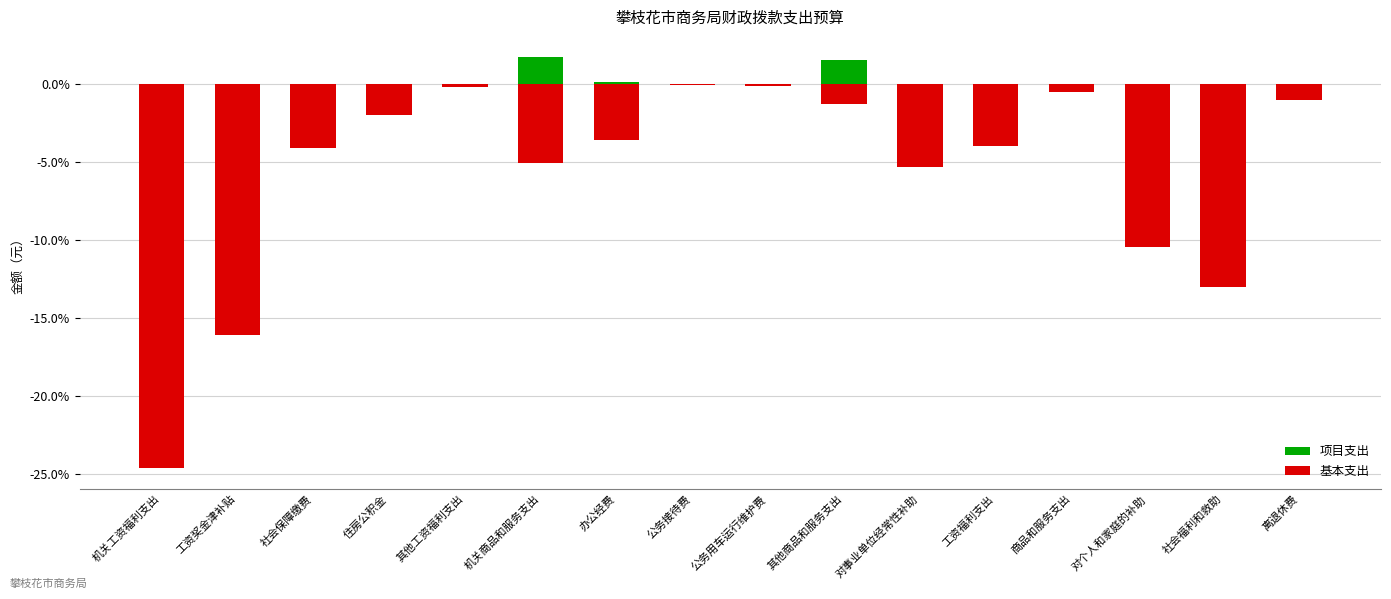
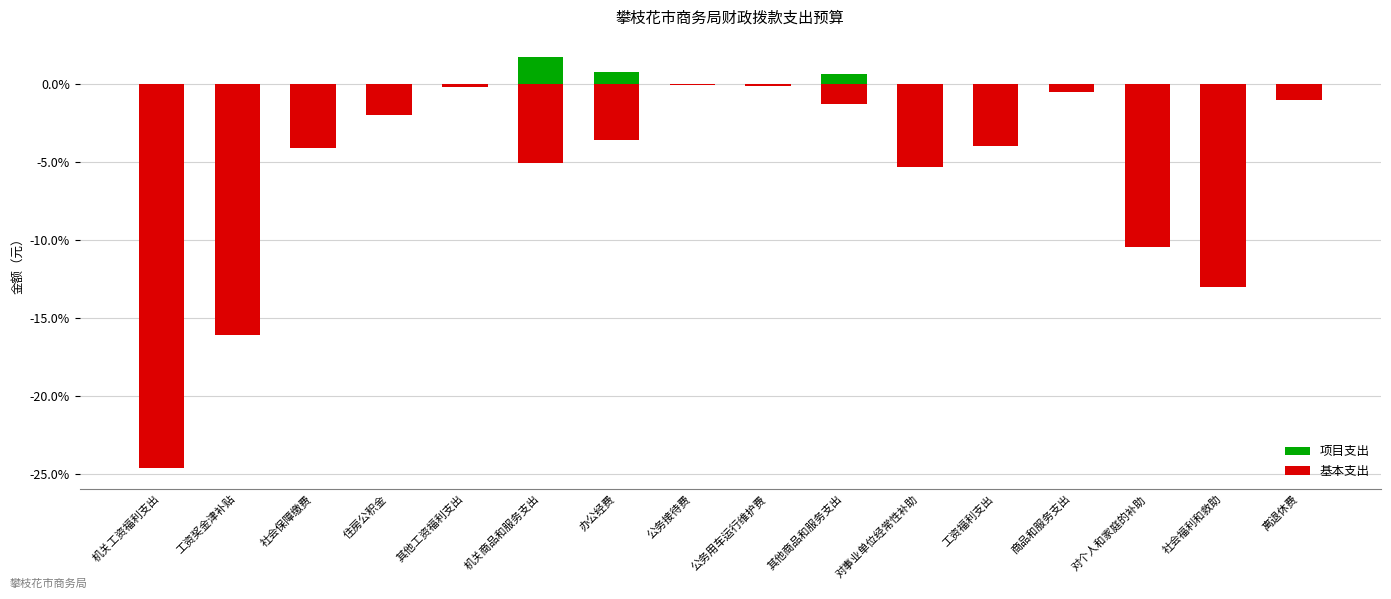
项目支出, 办公经费: 0.1% -> 0.8%
项目支出, 其他商品和服务支出: 1.6% -> 0.7%
